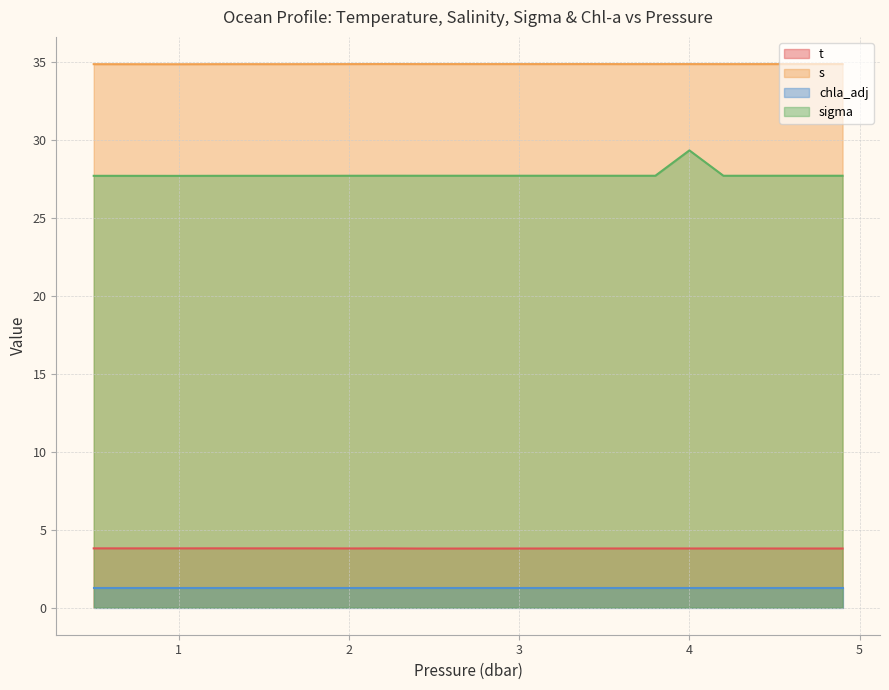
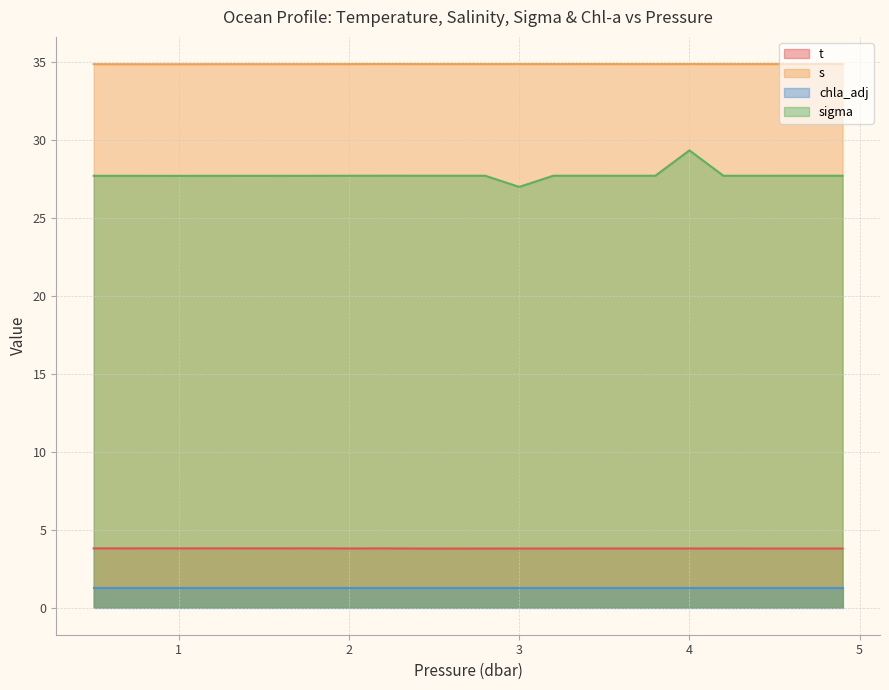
sigma, 3: 27.7 -> 27.0
